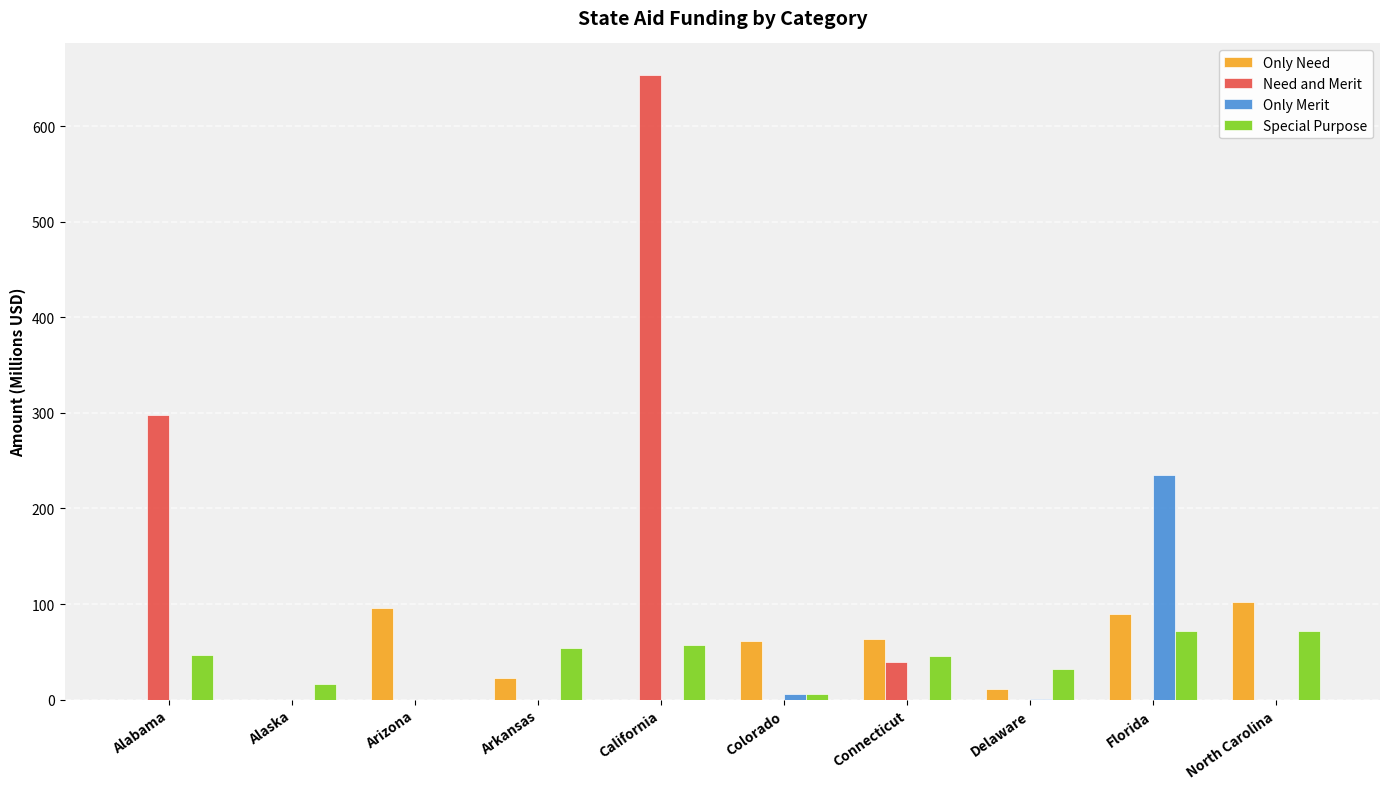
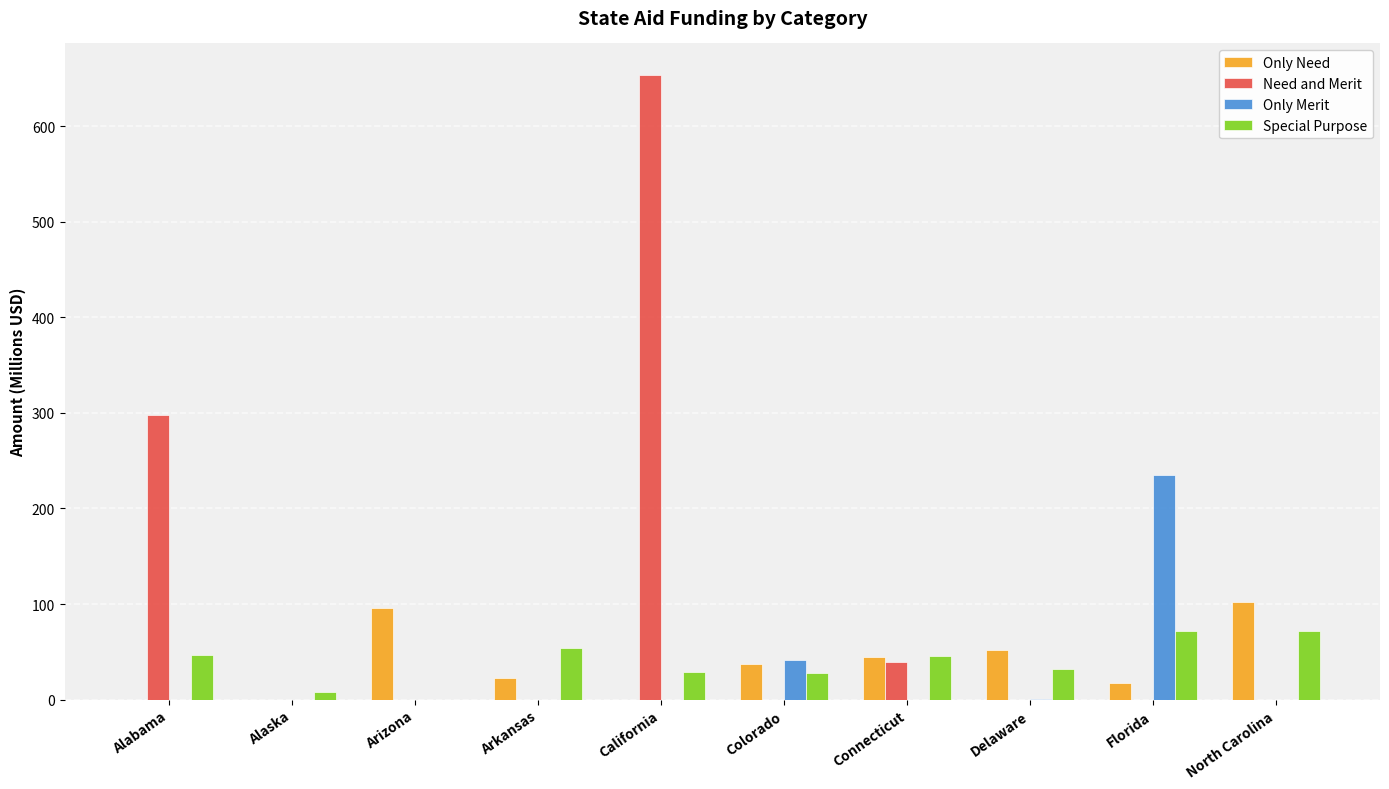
Special Purpose, Alaska: 20 -> 10
Special Purpose, California: 60 -> 30
Only Need, Colorado: 60 -> 40
Only Merit, Colorado: 10 -> 40
Special Purpose, Colorado: 10 -> 30
Only Need, Connecticut: 60 -> 50
Only Need, Delaware: 10 -> 50
Only Need, Florida: 90 -> 20
